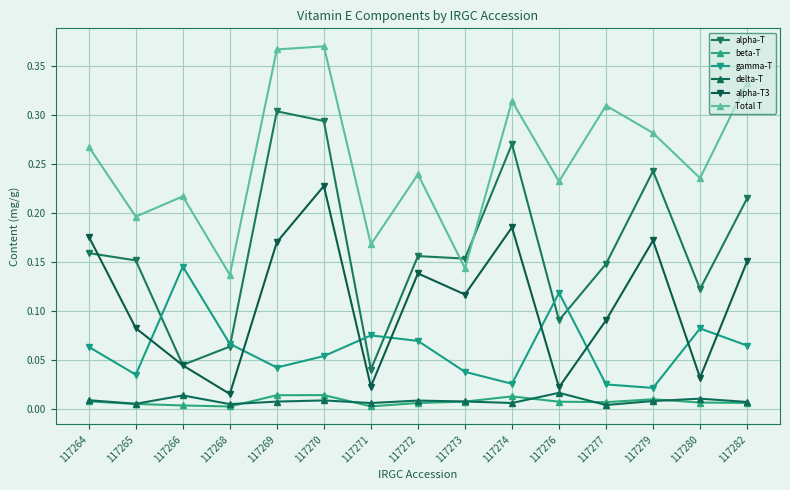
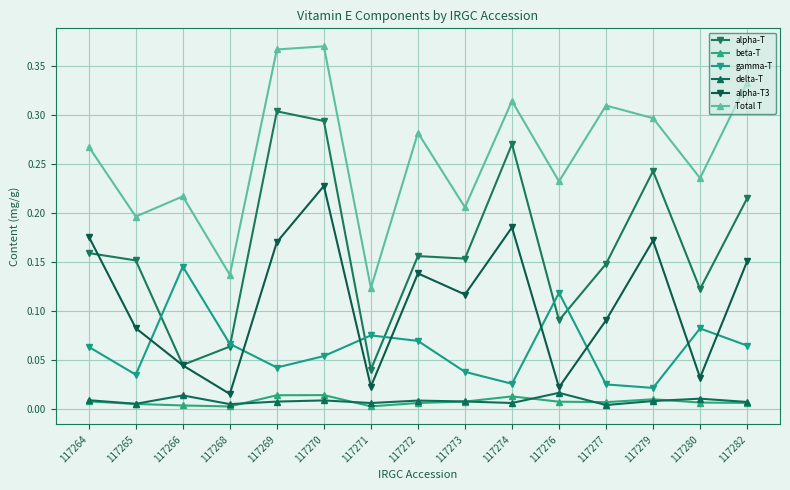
Total T, 117271: 0.17 -> 0.12
Total T, 117272: 0.24 -> 0.28
Total T, 117273: 0.14 -> 0.21
Total T, 117279: 0.28 -> 0.30
